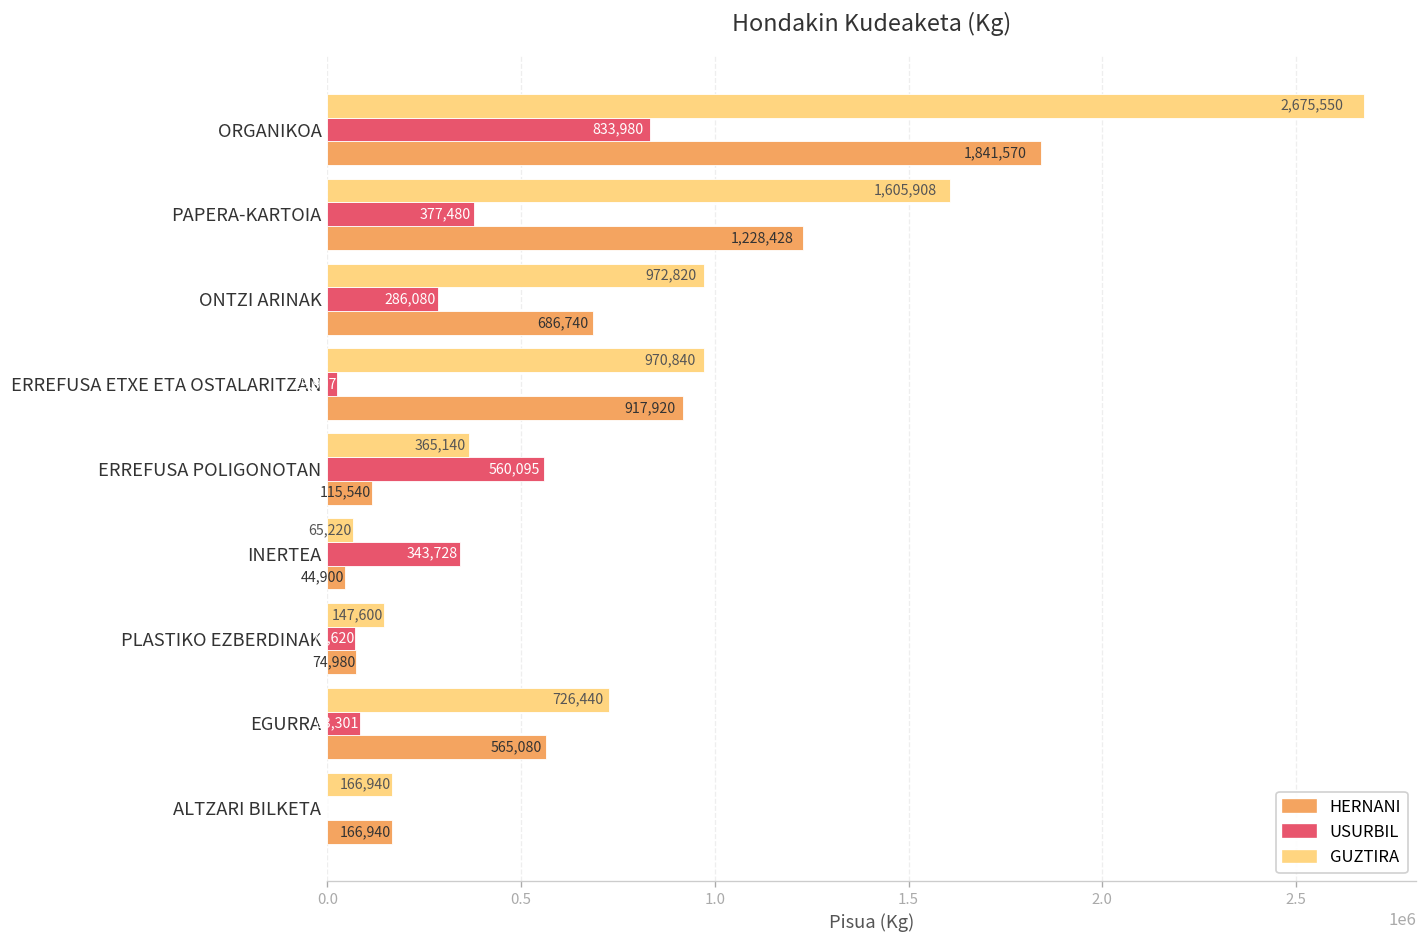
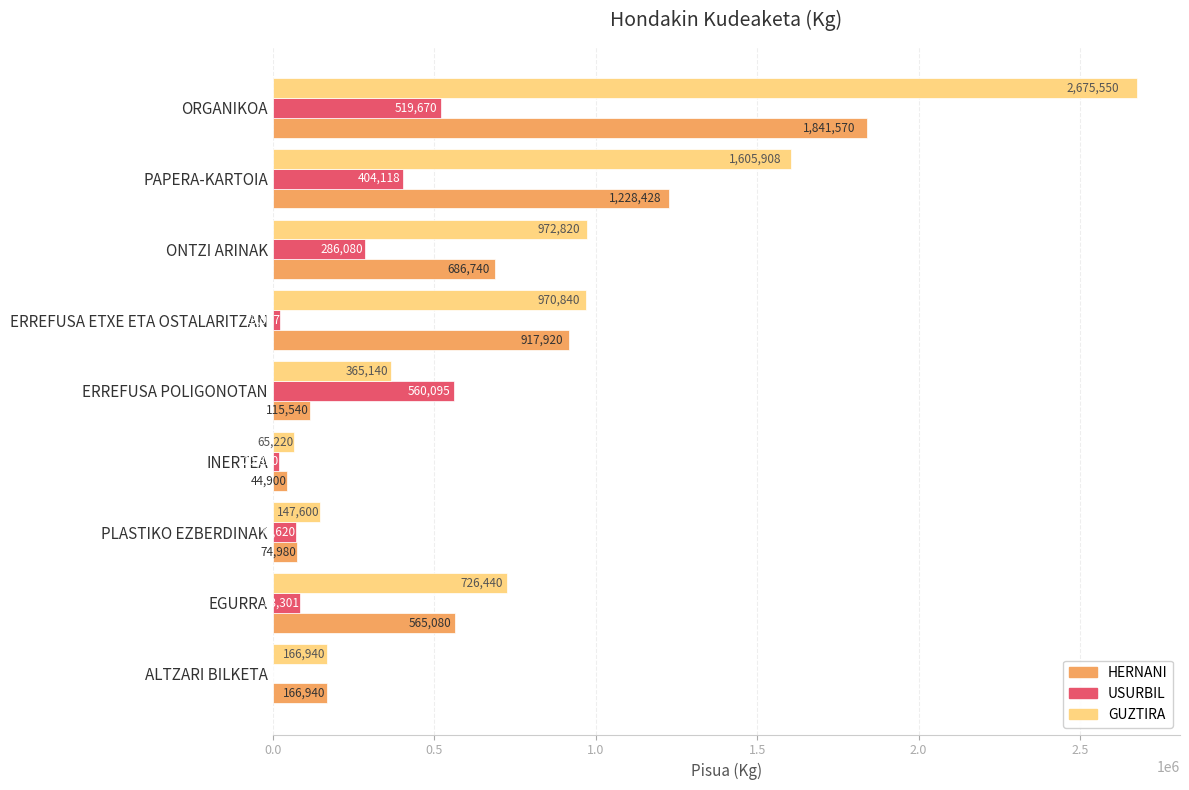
USURBIL, ORGANIKOA: 833,980 -> 519,670
USURBIL, PAPERA-KARTOIA: 377,480 -> 404,118
USURBIL, INERTEA: 340000 -> 20000
